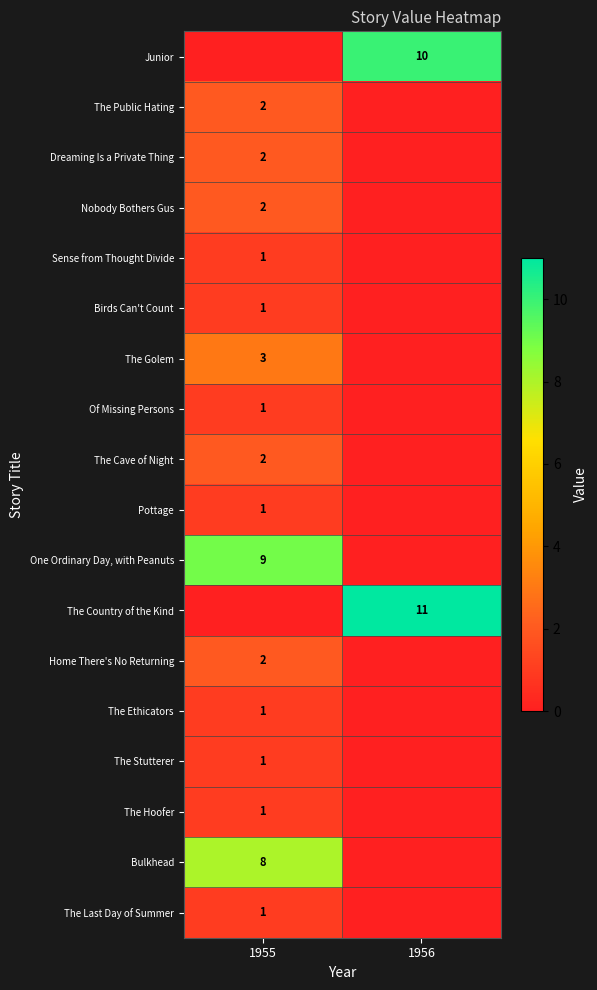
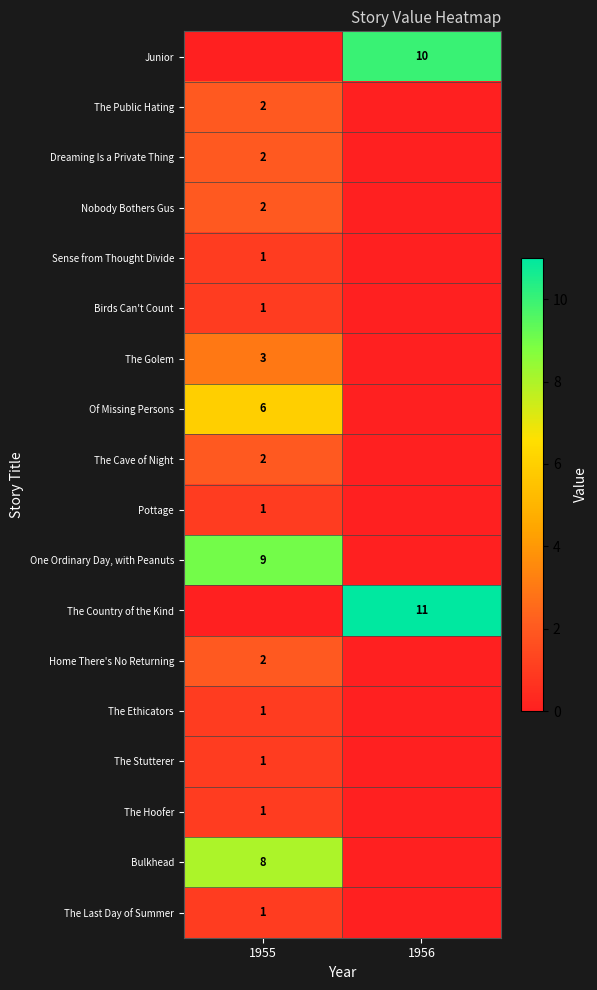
Of Missing Persons, 1955: 1 -> 6
